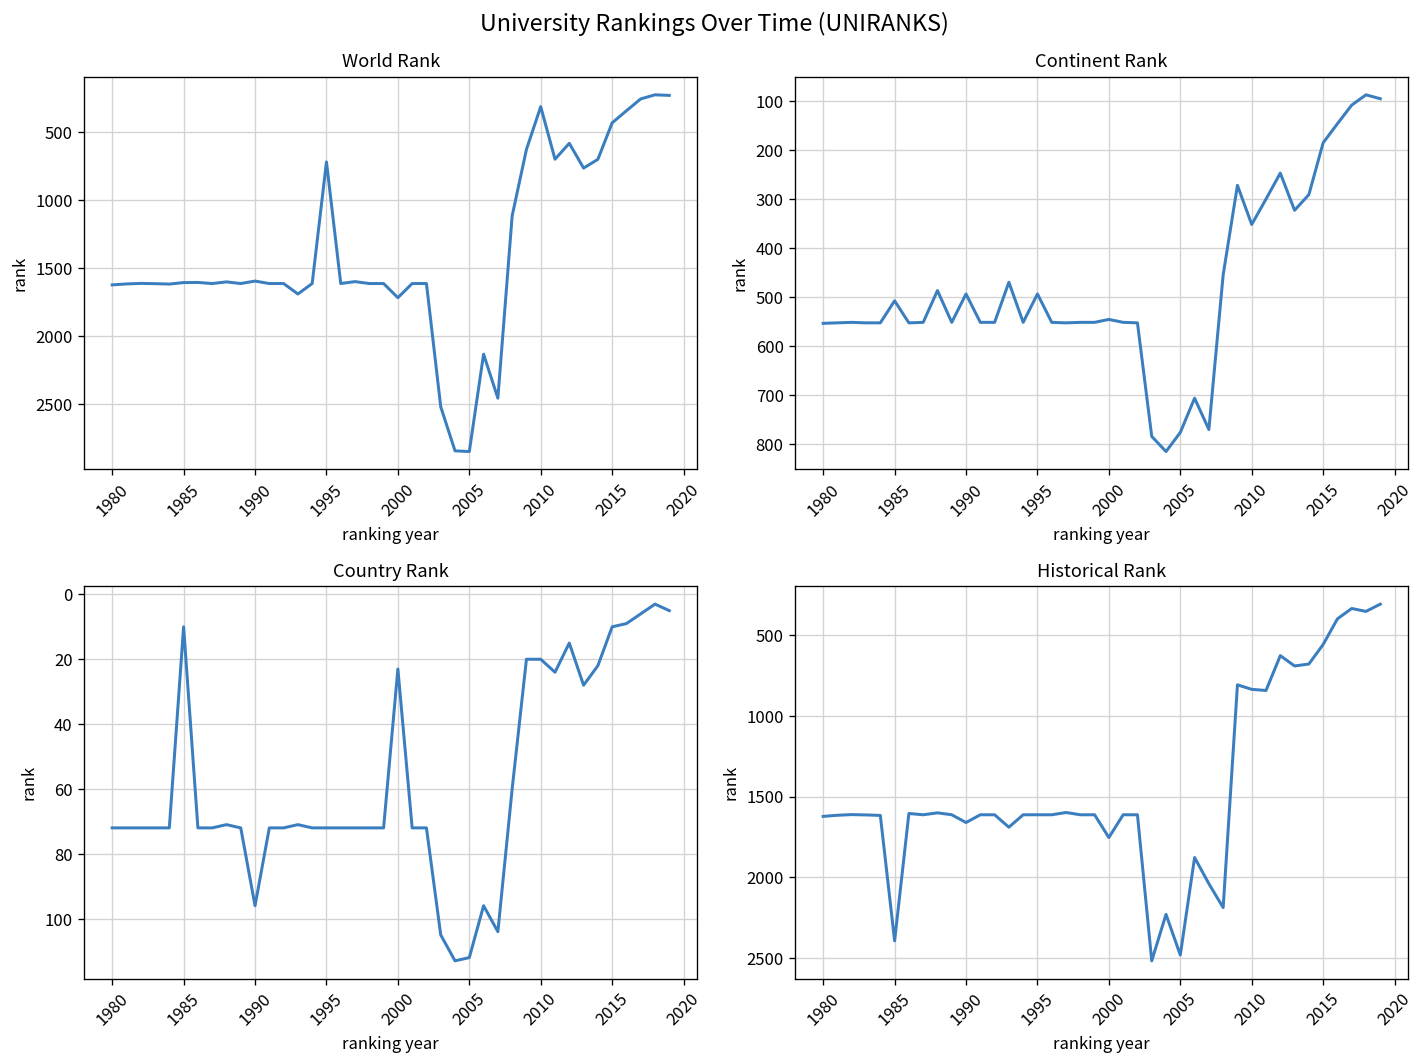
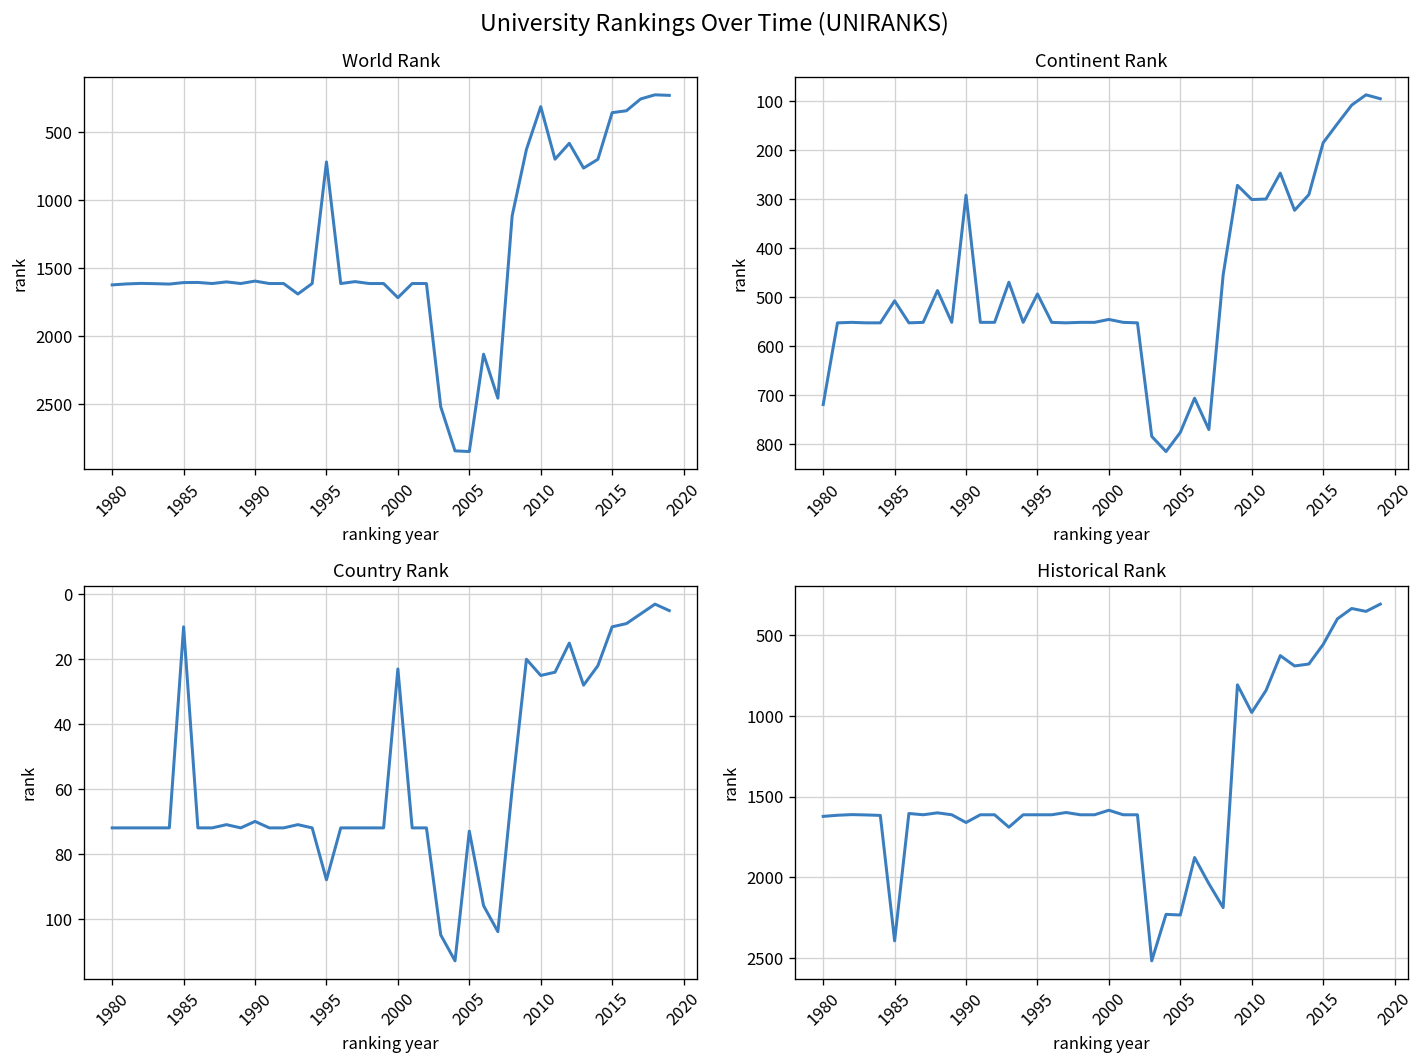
World Rank, 2015: 430 -> 360
Continent Rank, 1980: 550 -> 720
Continent Rank, 1990: 490 -> 290
Continent Rank, 2010: 350 -> 300
Country Rank, 1990: 96 -> 70
Country Rank, 1995: 72 -> 88
Country Rank, 2005: 112 -> 73
Country Rank, 2010: 20 -> 25
Historical Rank, 2000: 1750 -> 1590
Historical Rank, 2005: 2480 -> 2230
Historical Rank, 2010: 840 -> 980
